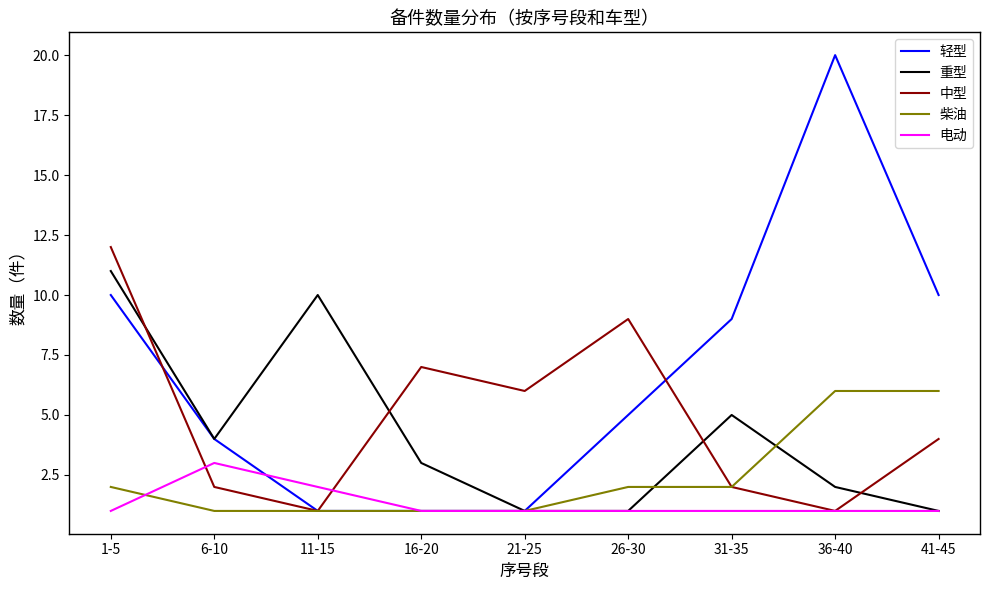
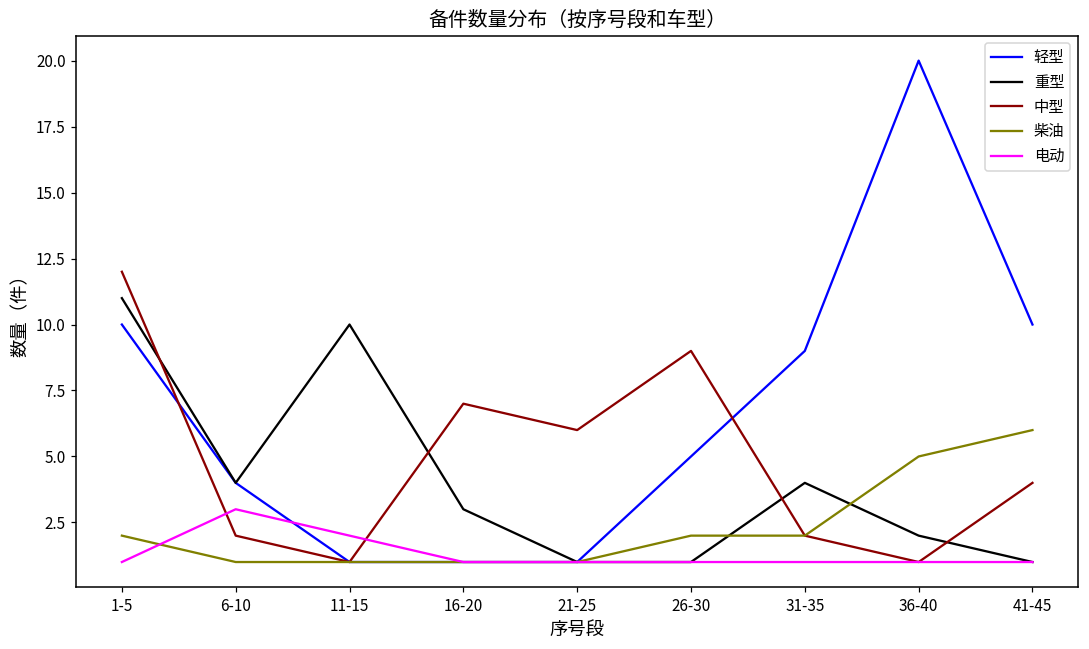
重型, 31-35: 5 -> 4
柴油, 36-40: 6 -> 5
